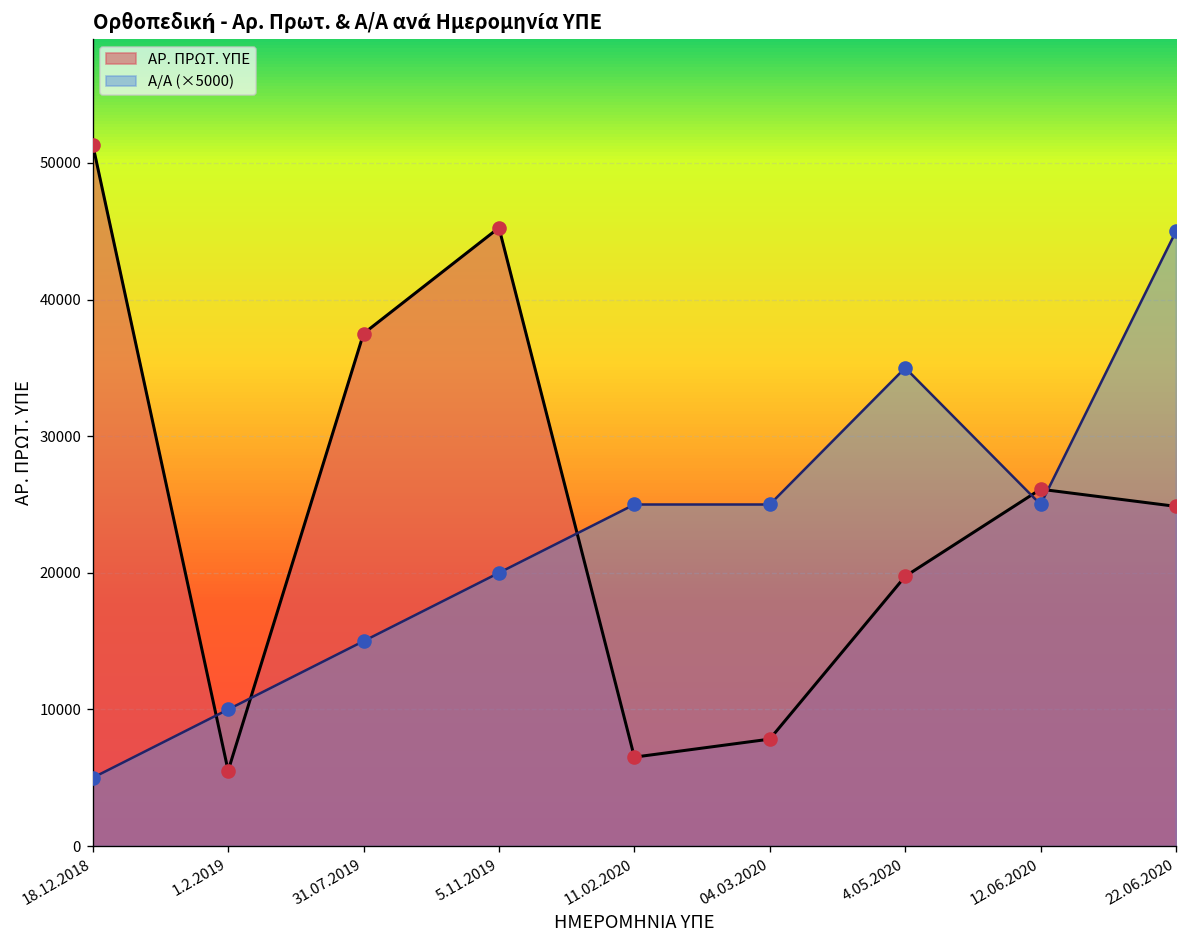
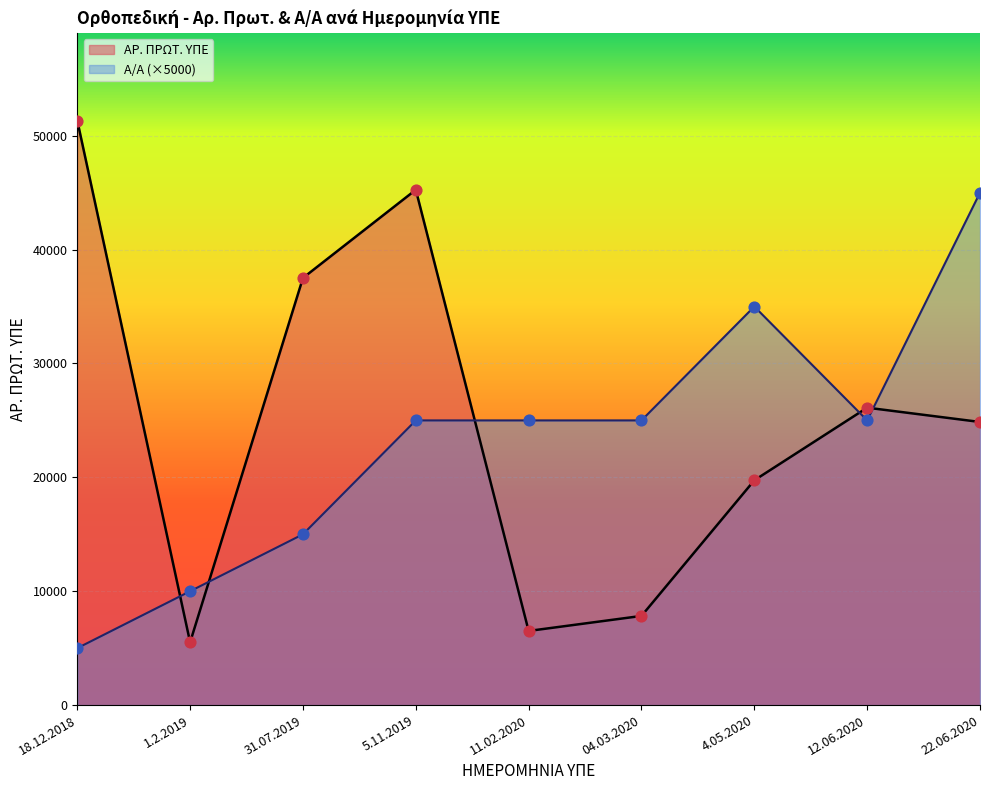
Α/Α (×5000), 5.11.2019: 20000 -> 25000
